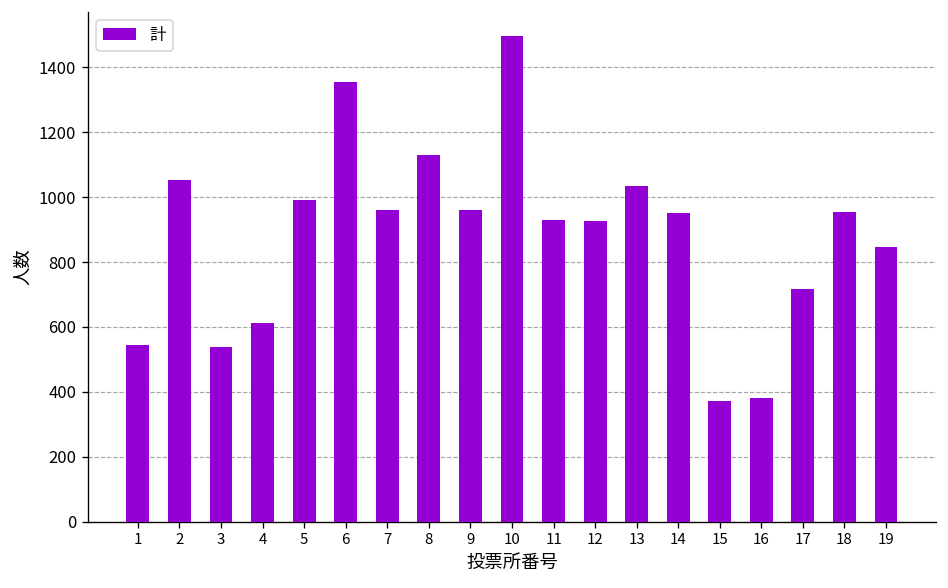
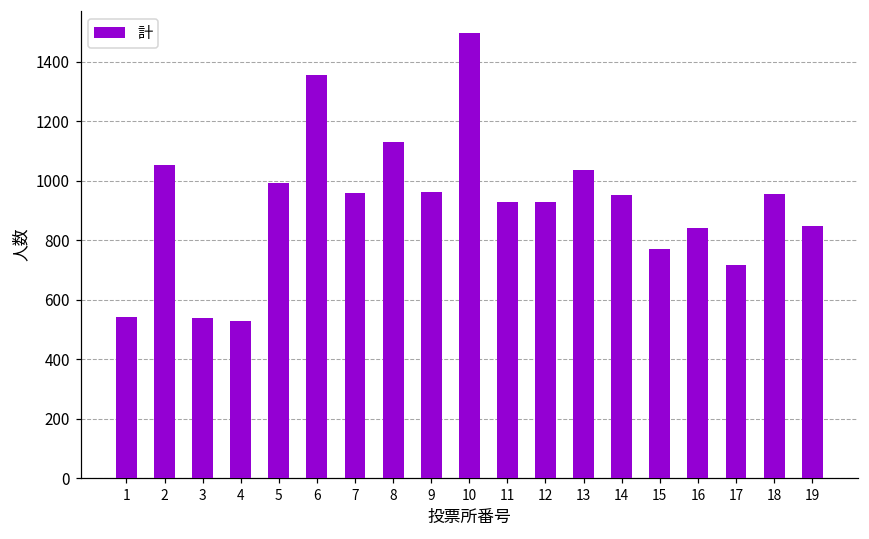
4: 610 -> 530
15: 370 -> 770
16: 380 -> 840
